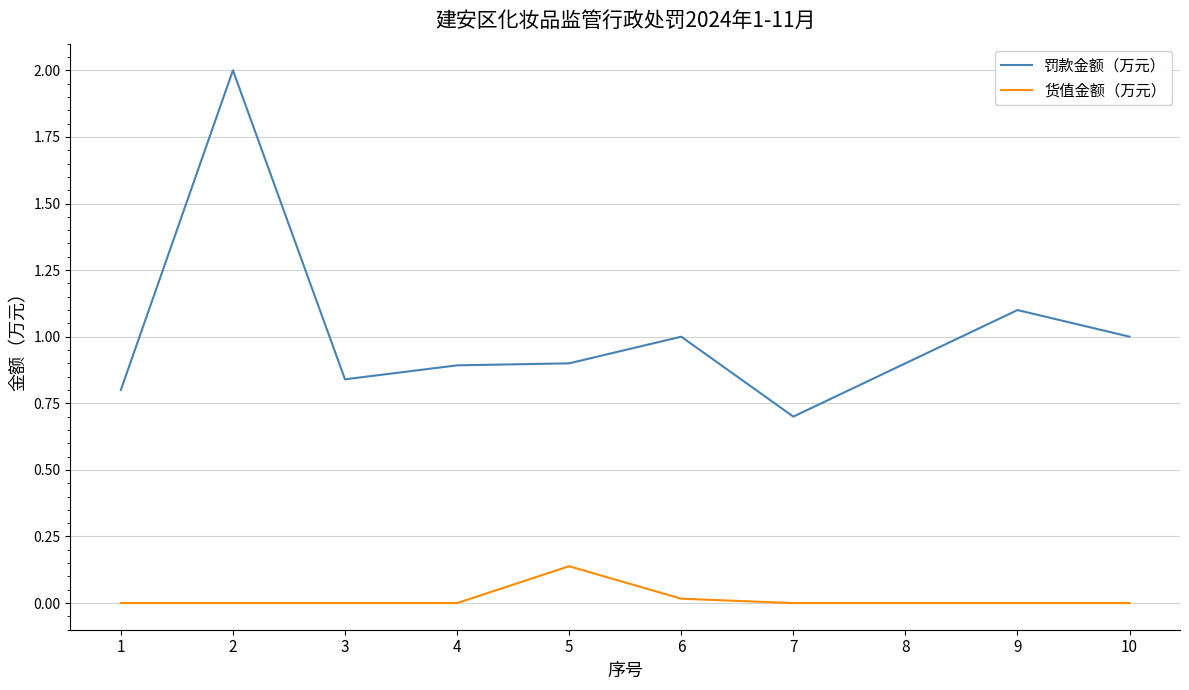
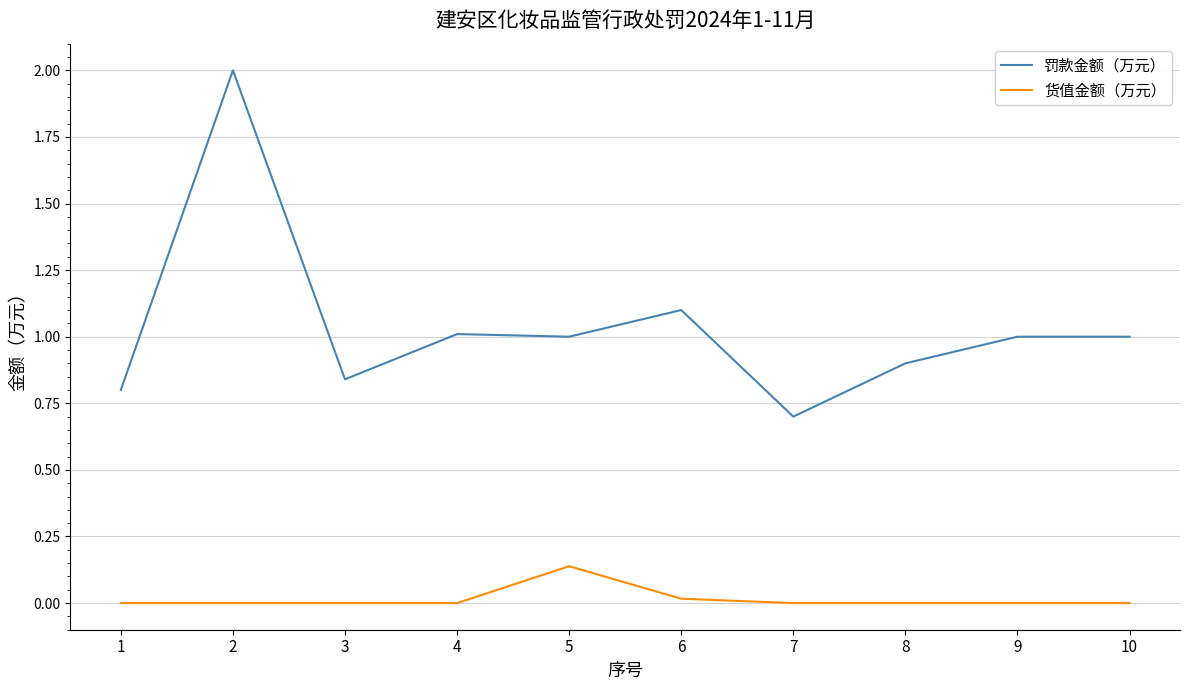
罚款金额（万元）, 4: 0.89 -> 1.01
罚款金额（万元）, 5: 0.9 -> 1.0
罚款金额（万元）, 6: 1.0 -> 1.1
罚款金额（万元）, 9: 1.1 -> 1.0
